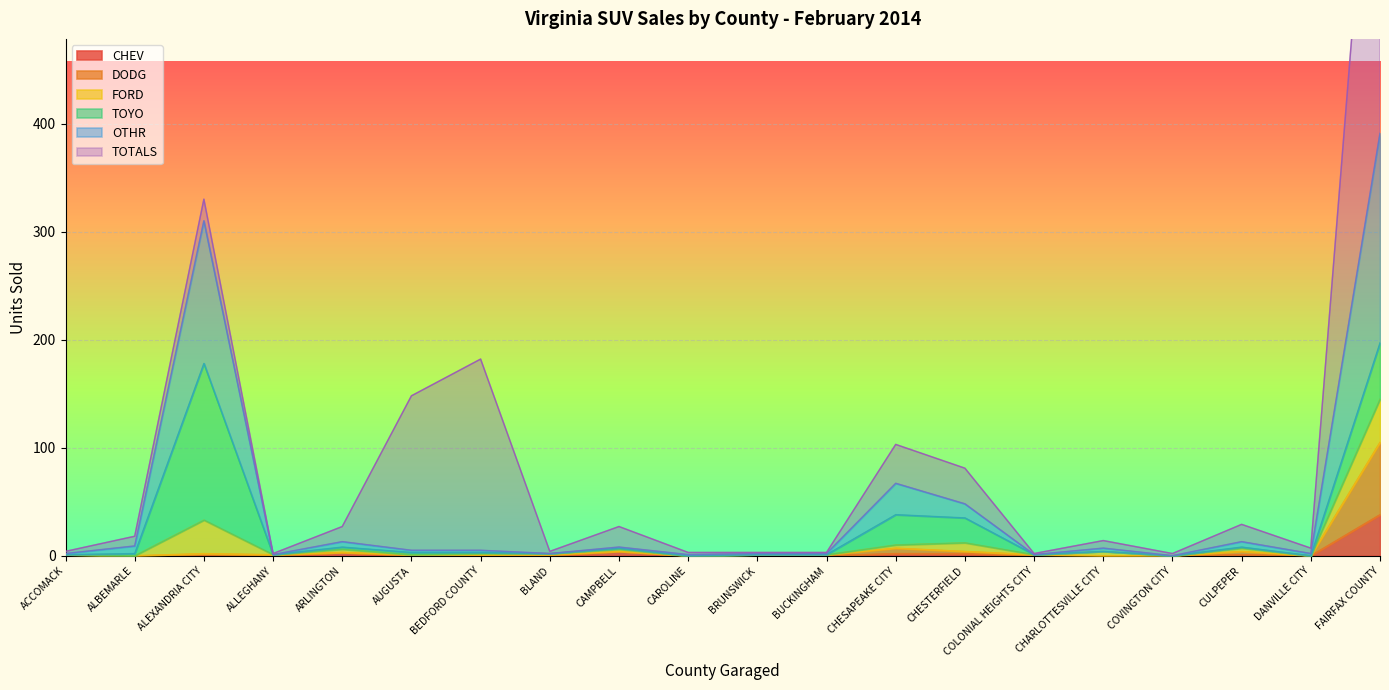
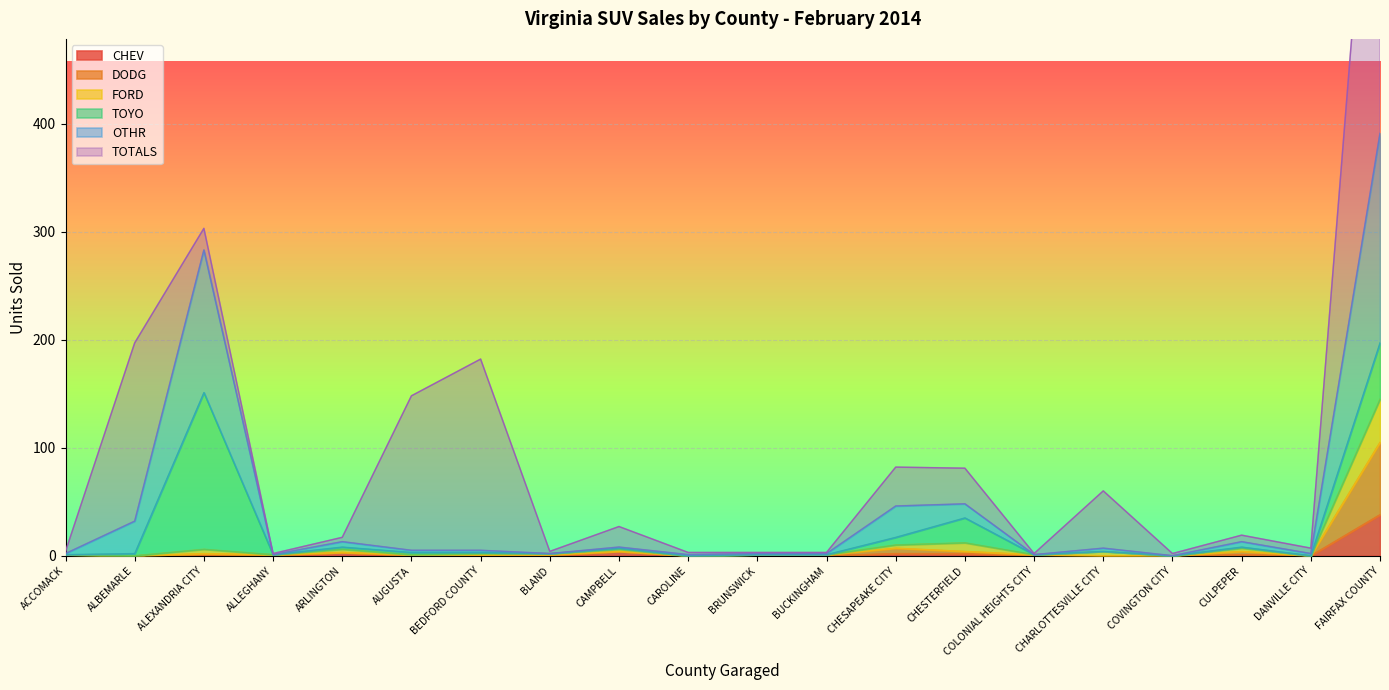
OTHR, ALBEMARLE: 7 -> 30
TOTALS, ALBEMARLE: 9 -> 165
FORD, ALEXANDRIA CITY: 31 -> 4
TOTALS, ARLINGTON: 14 -> 4
TOYO, CHESAPEAKE CITY: 28 -> 7
TOTALS, CHARLOTTESVILLE CITY: 7 -> 53
TOTALS, CULPEPER: 16 -> 6
